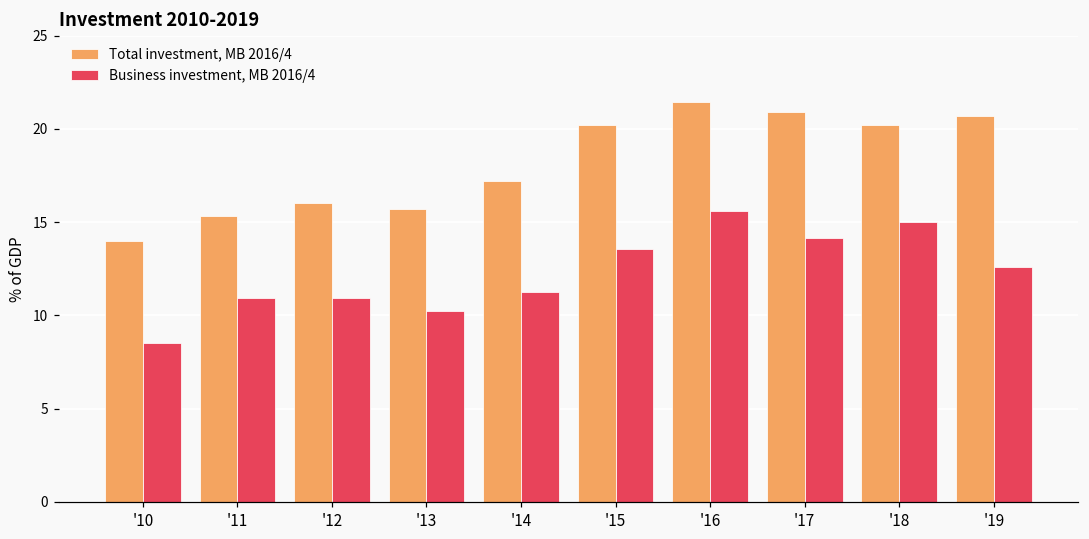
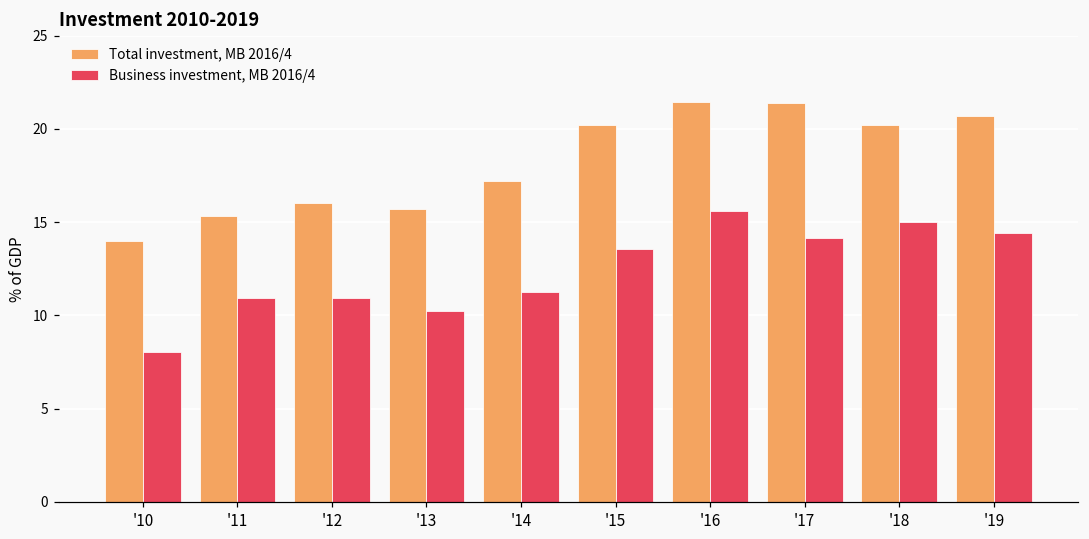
Business investment, MB 2016/4, '10: 8.5 -> 8.0
Total investment, MB 2016/4, '17: 20.9 -> 21.4
Business investment, MB 2016/4, '19: 12.6 -> 14.4
